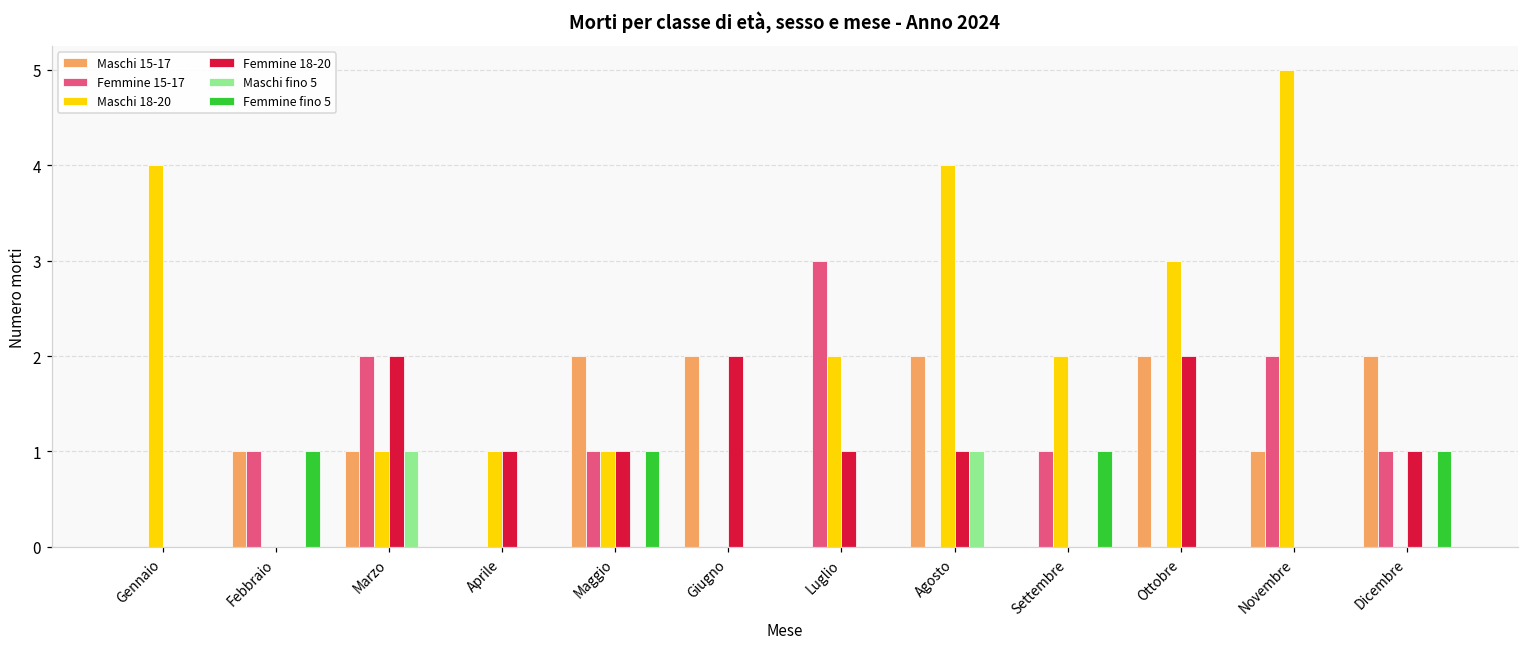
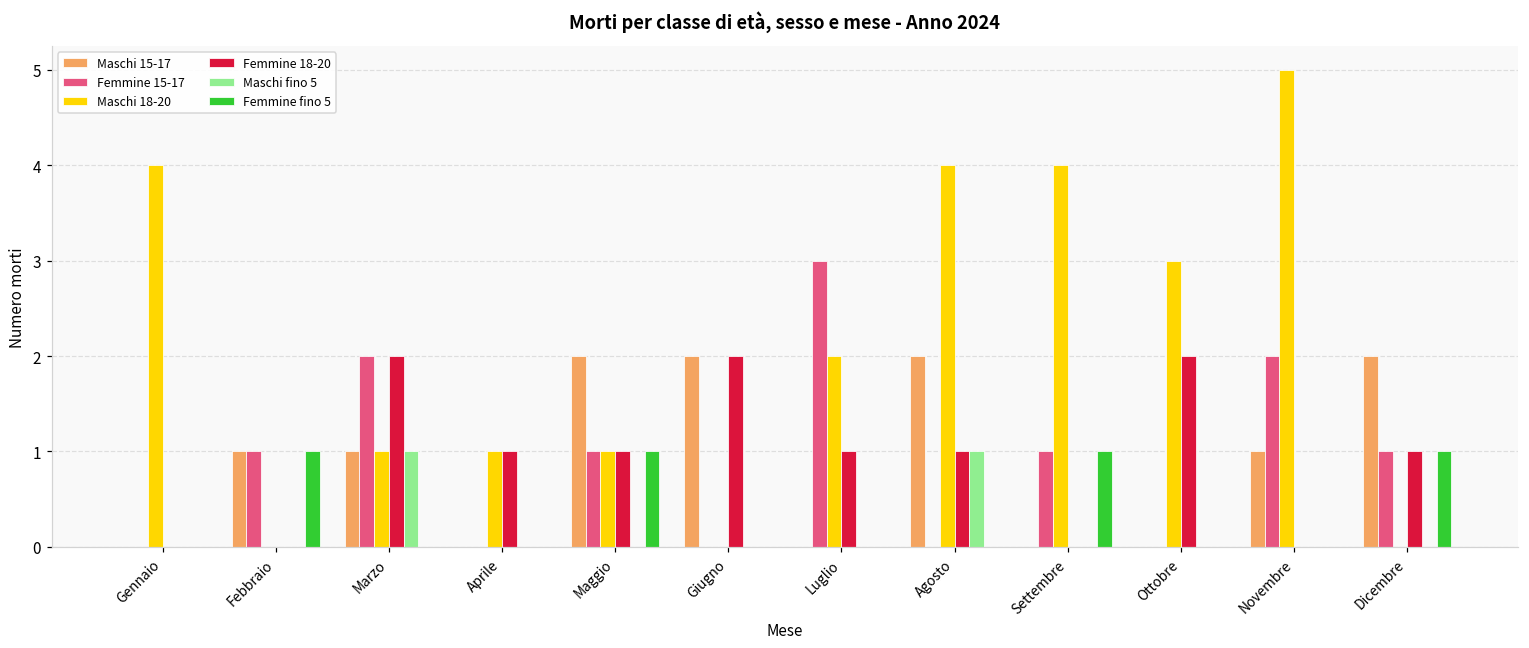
Maschi 18-20, Settembre: 2 -> 4
Maschi 15-17, Ottobre: 2 -> 0
